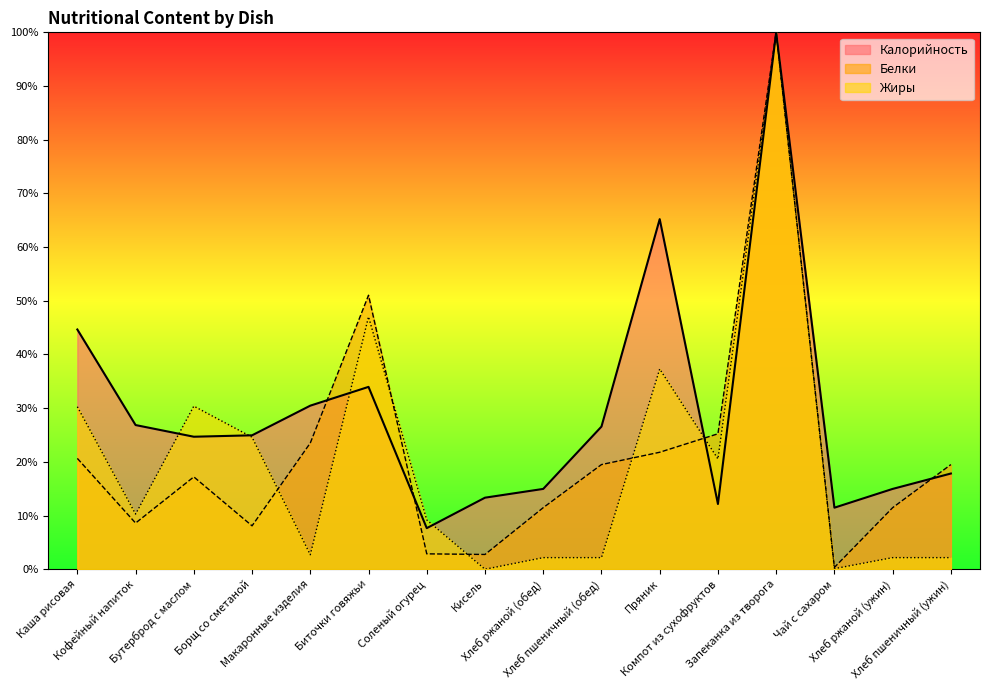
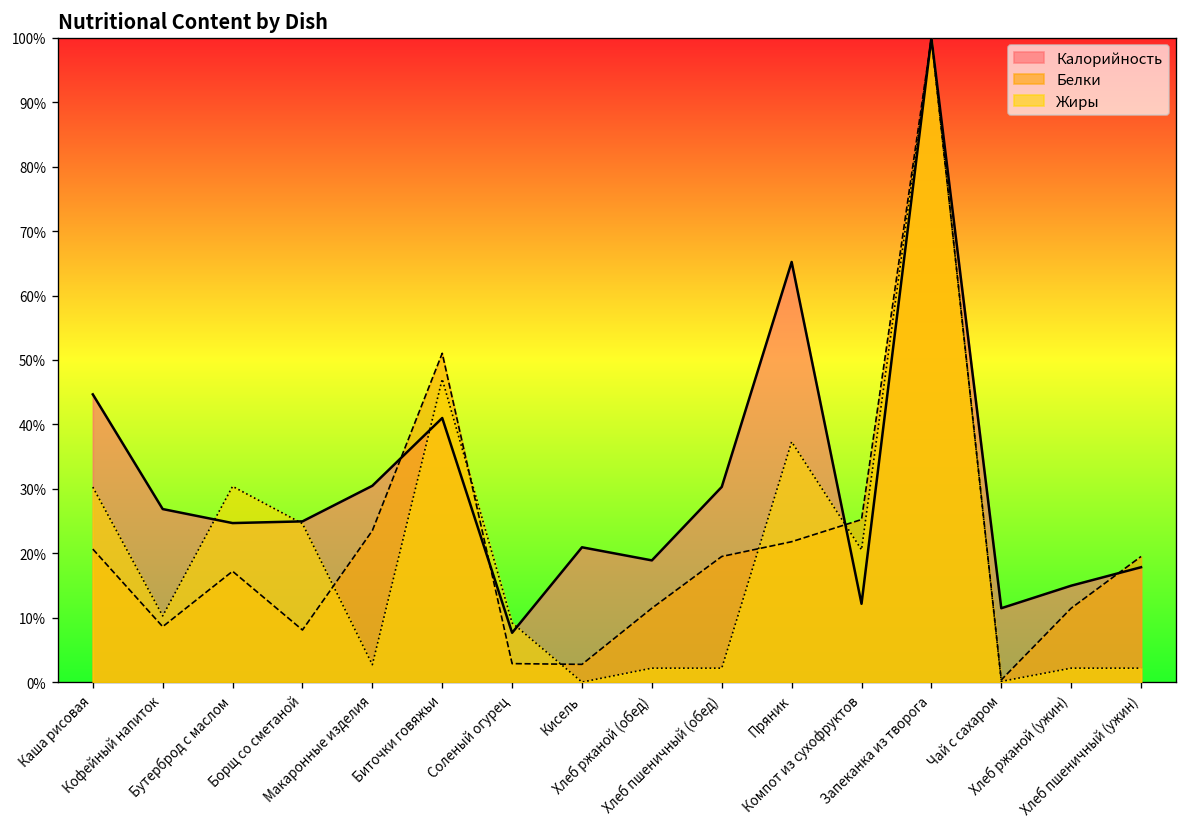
Калорийность, Биточки говяжьи: 34% -> 41%
Калорийность, Кисель: 13% -> 21%
Калорийность, Хлеб ржаной (обед): 15% -> 19%
Калорийность, Хлеб пшеничный (обед): 27% -> 30%
